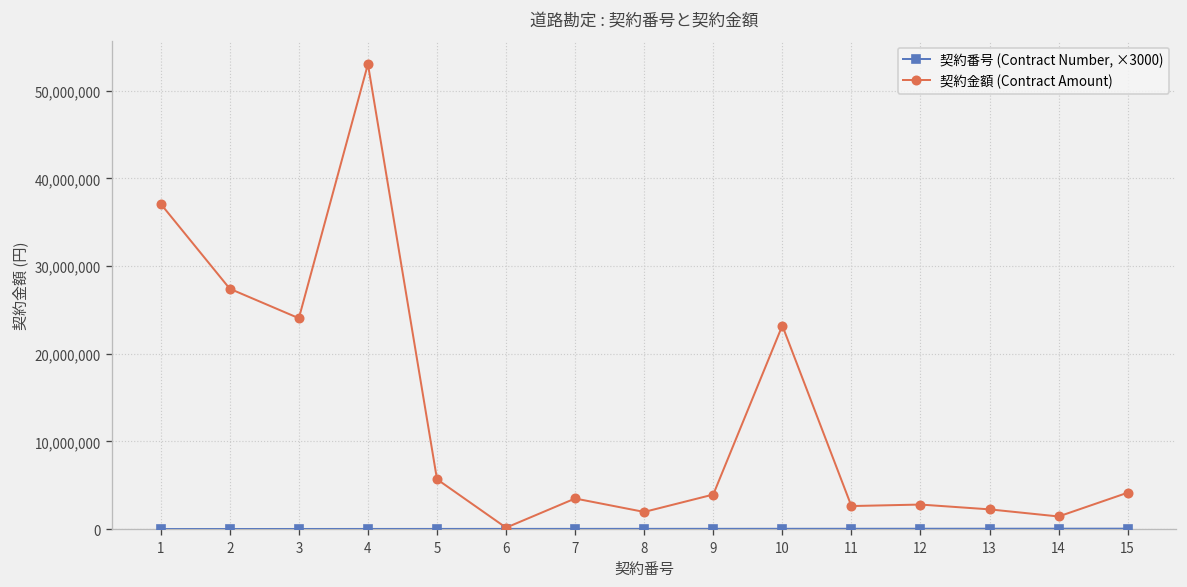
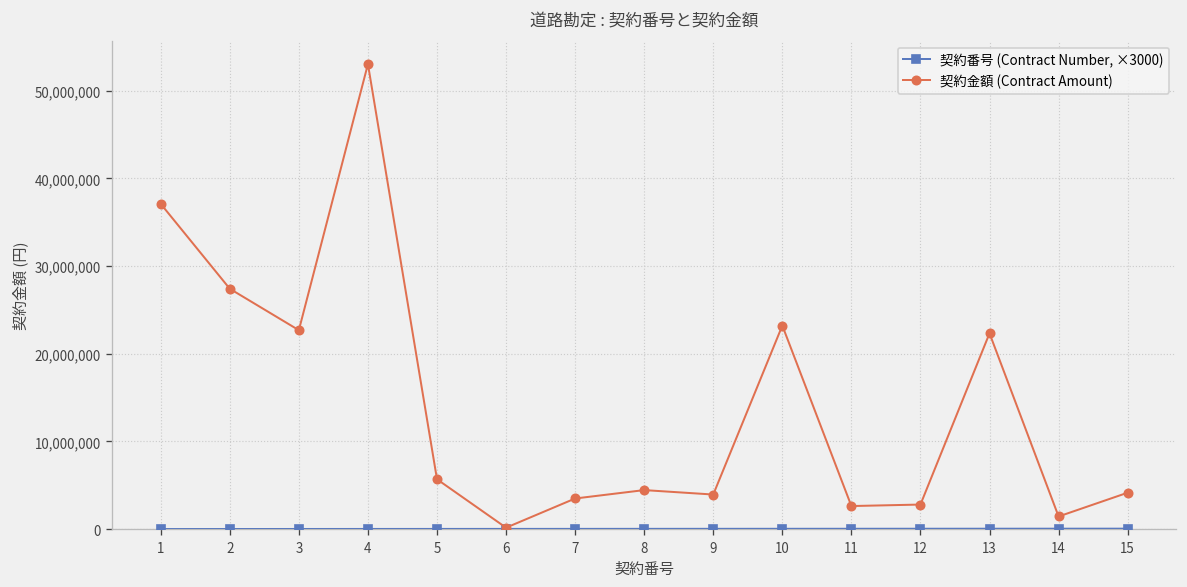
契約金額 (Contract Amount), 3: 24,000,000 -> 23,000,000
契約金額 (Contract Amount), 8: 2,000,000 -> 4,000,000
契約金額 (Contract Amount), 13: 2,000,000 -> 22,000,000
